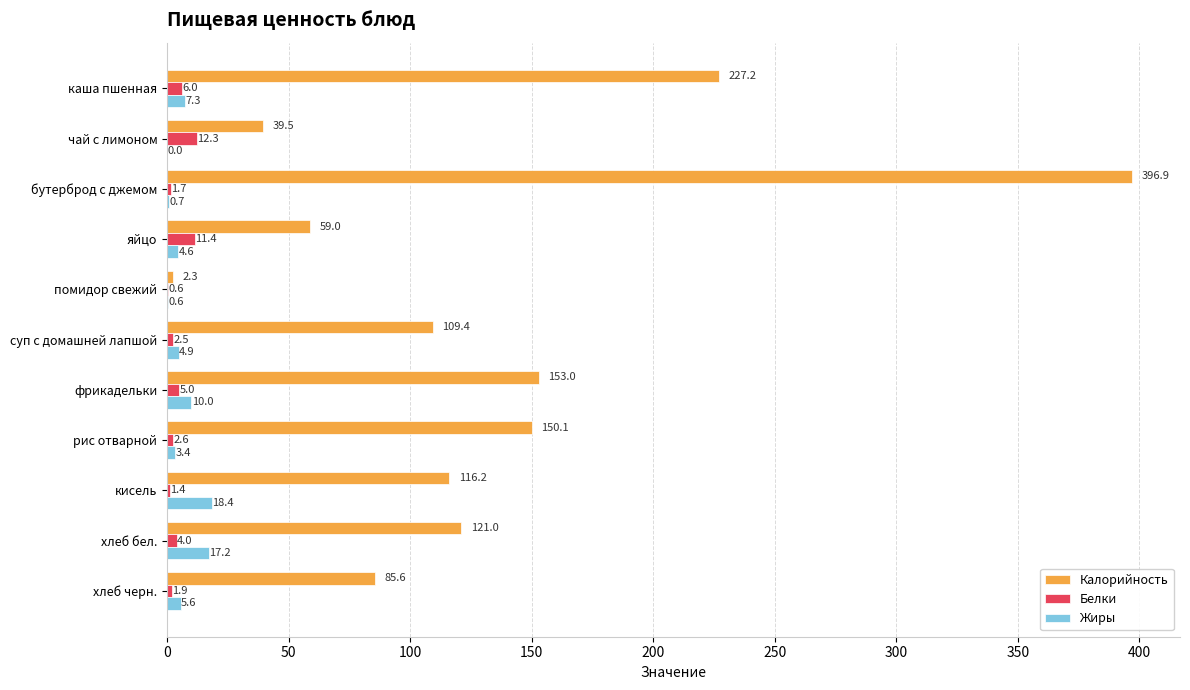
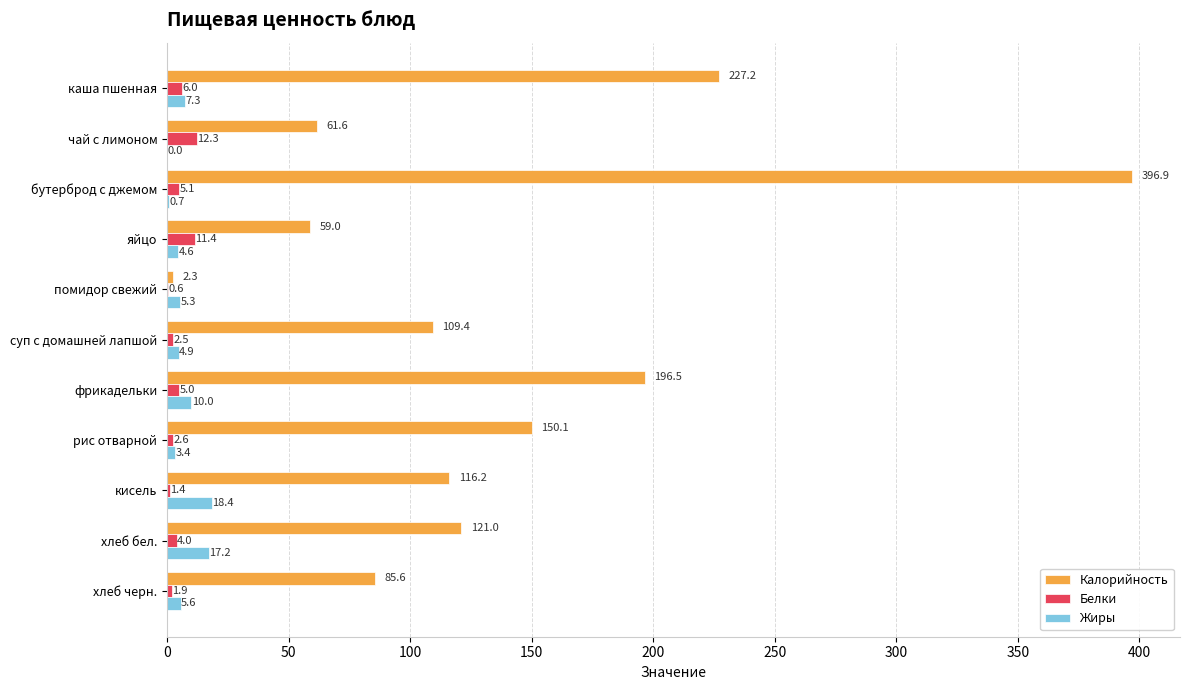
Калорийность, чай с лимоном: 39.5 -> 61.6
Белки, бутерброд с джемом: 1.7 -> 5.1
Жиры, помидор свежий: 0.6 -> 5.3
Калорийность, фрикадельки: 153.0 -> 196.5
